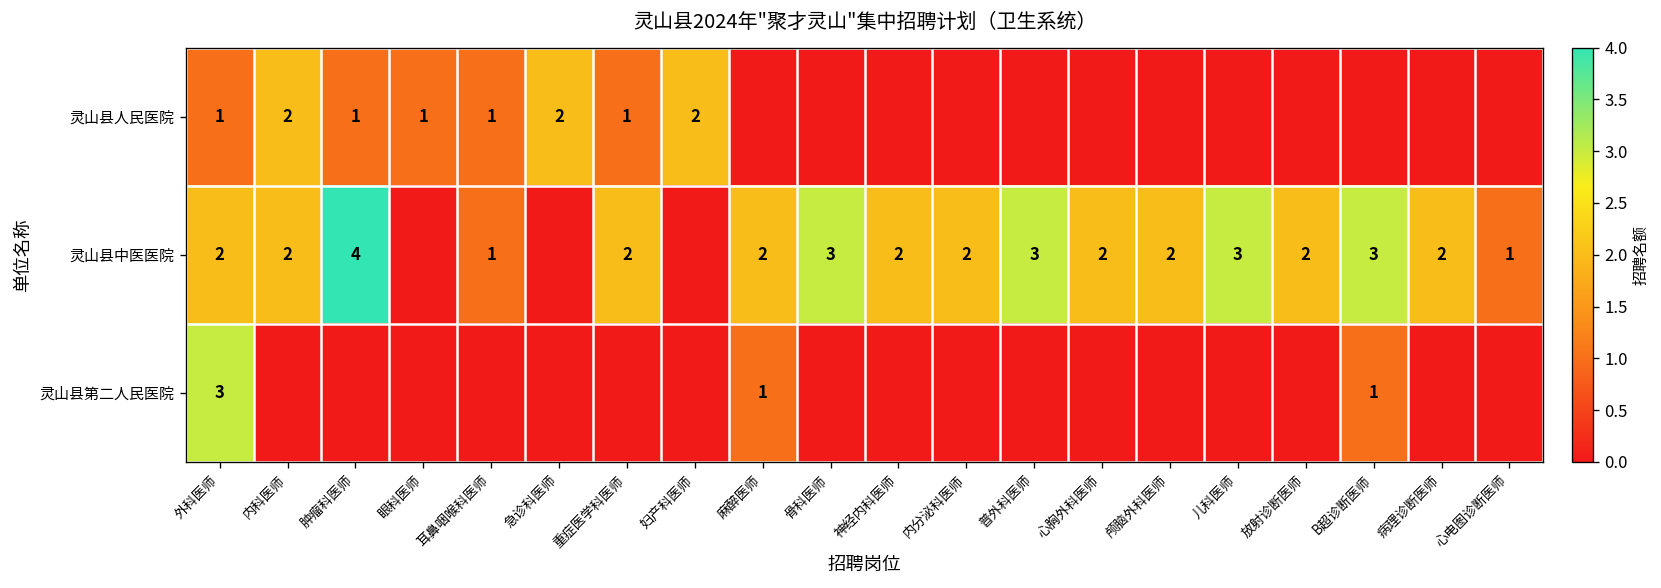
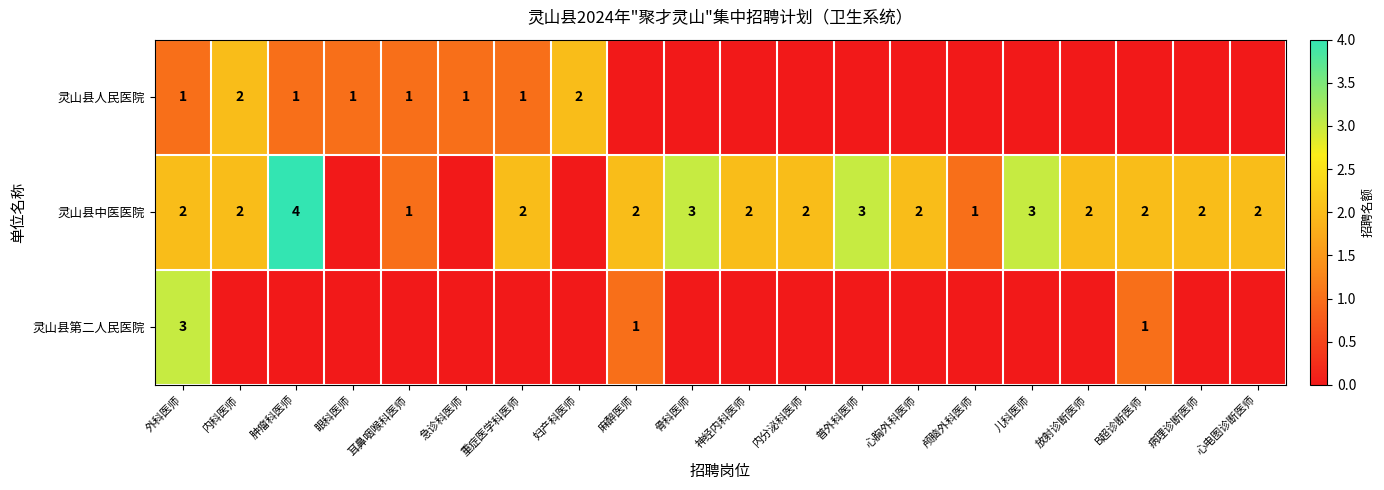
灵山县人民医院, 急诊科医师: 2 -> 1
灵山县中医医院, 颅脑外科医师: 2 -> 1
灵山县中医医院, B超诊断医师: 3 -> 2
灵山县中医医院, 心电图诊断医师: 1 -> 2
